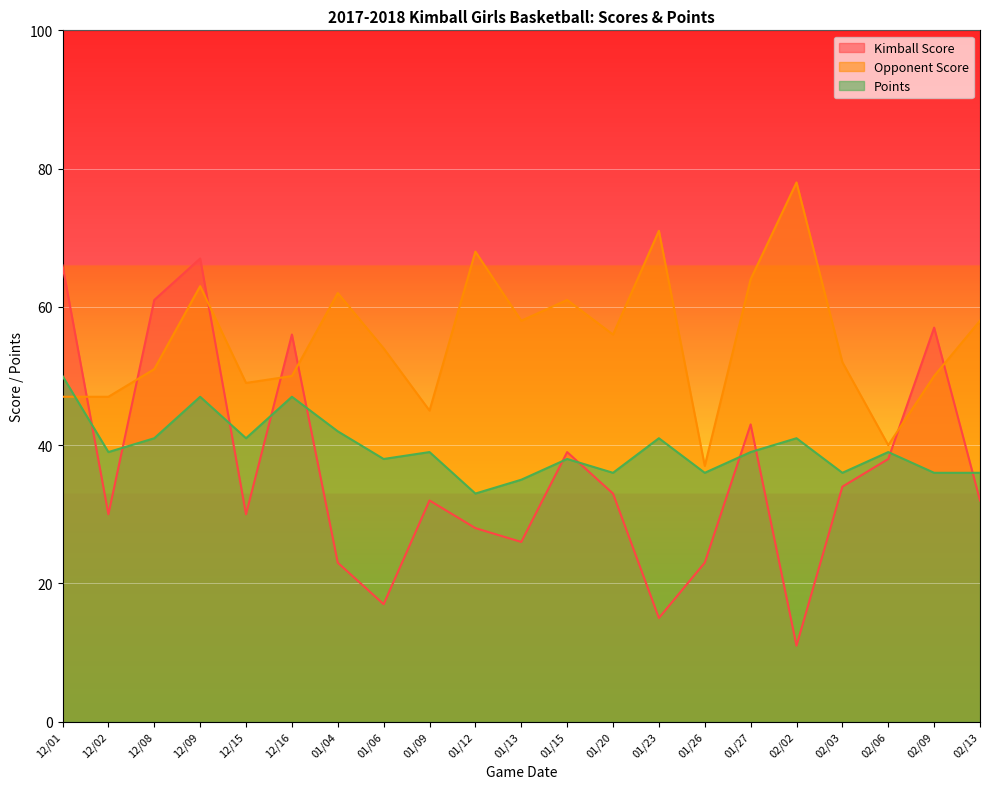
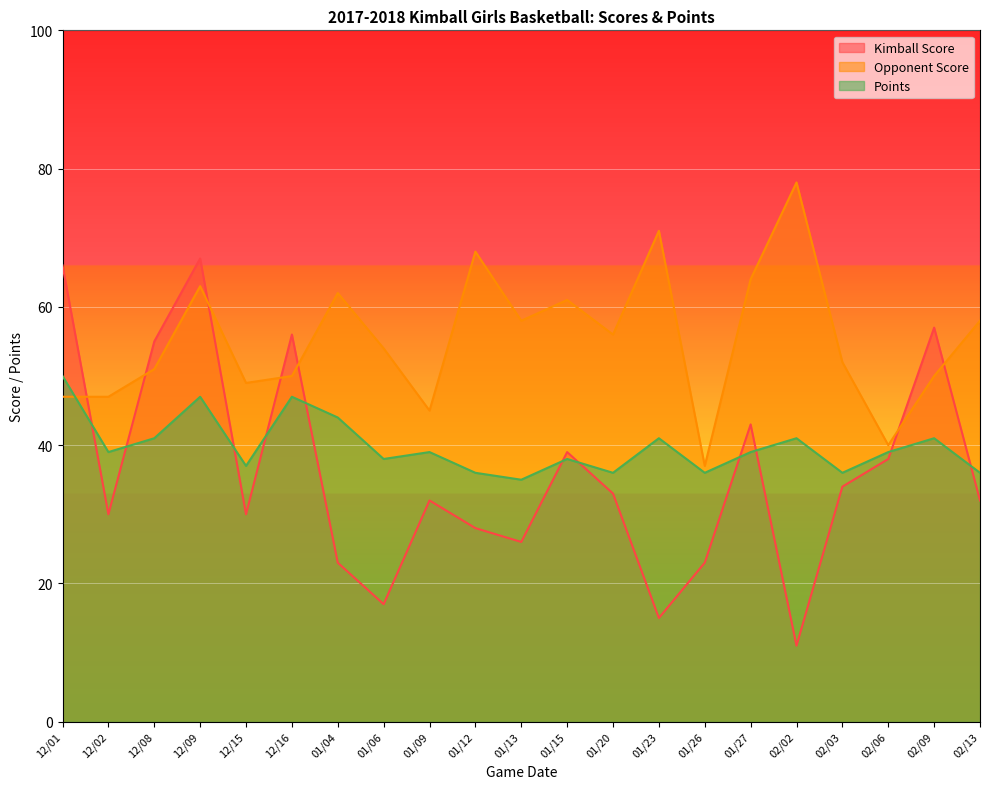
Kimball Score, 12/08: 61 -> 55
Points, 12/15: 41 -> 37
Points, 01/04: 42 -> 44
Points, 01/12: 33 -> 36
Points, 02/09: 36 -> 41
